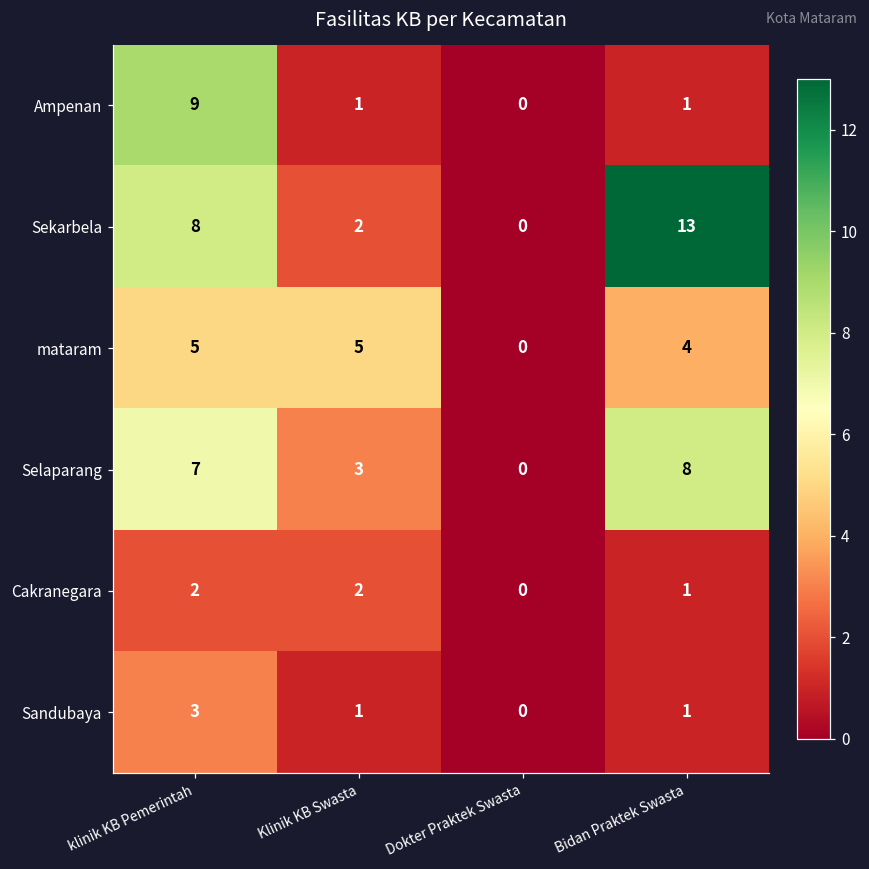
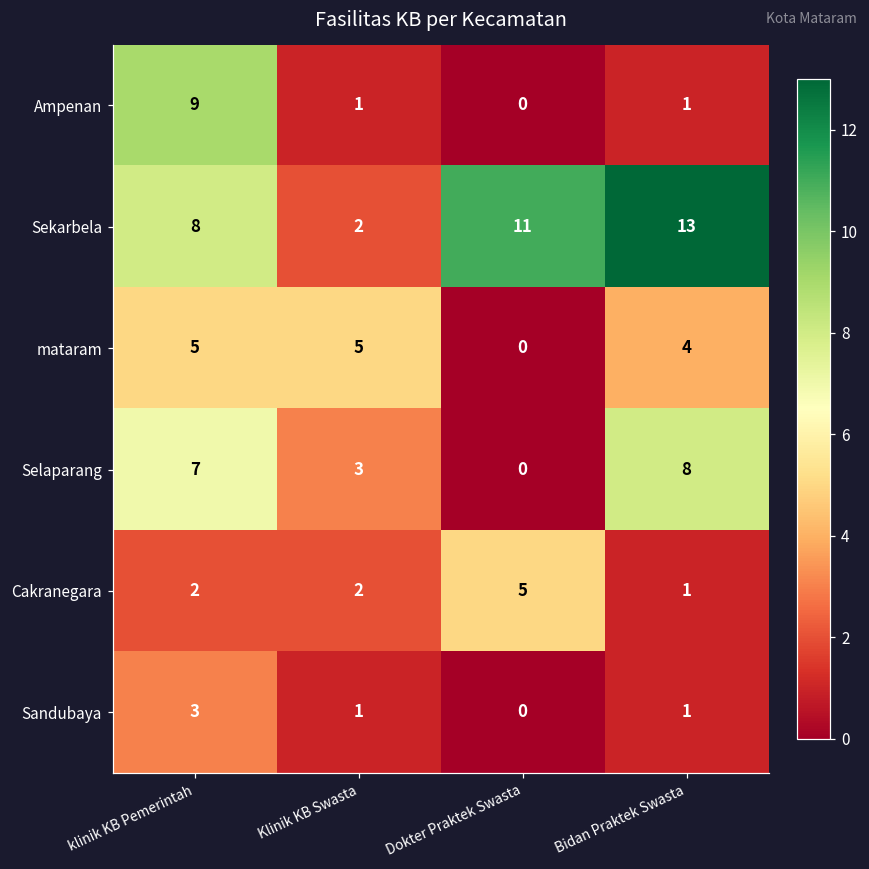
Sekarbela, Dokter Praktek Swasta: 0 -> 11
Cakranegara, Dokter Praktek Swasta: 0 -> 5
